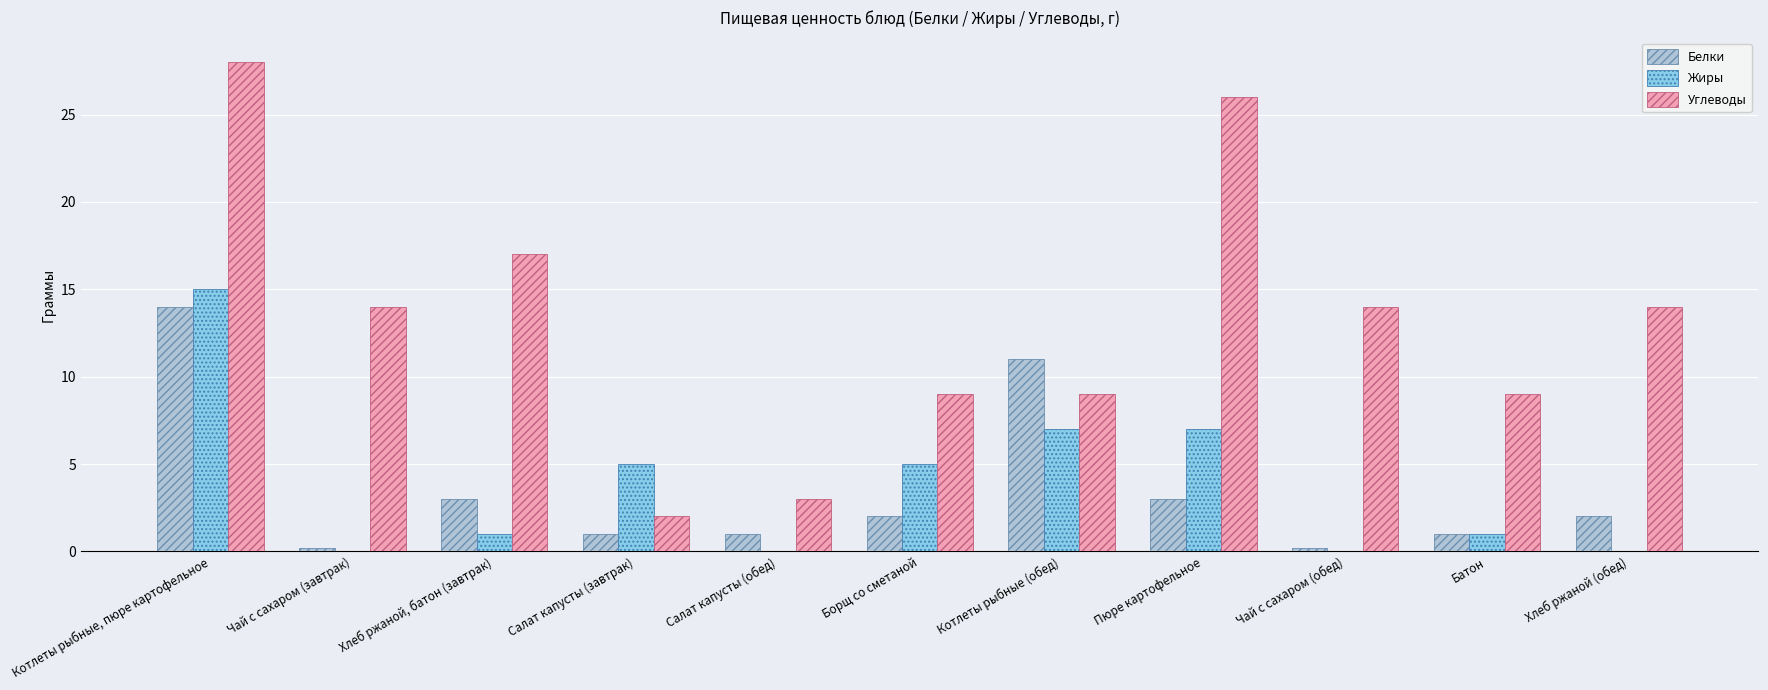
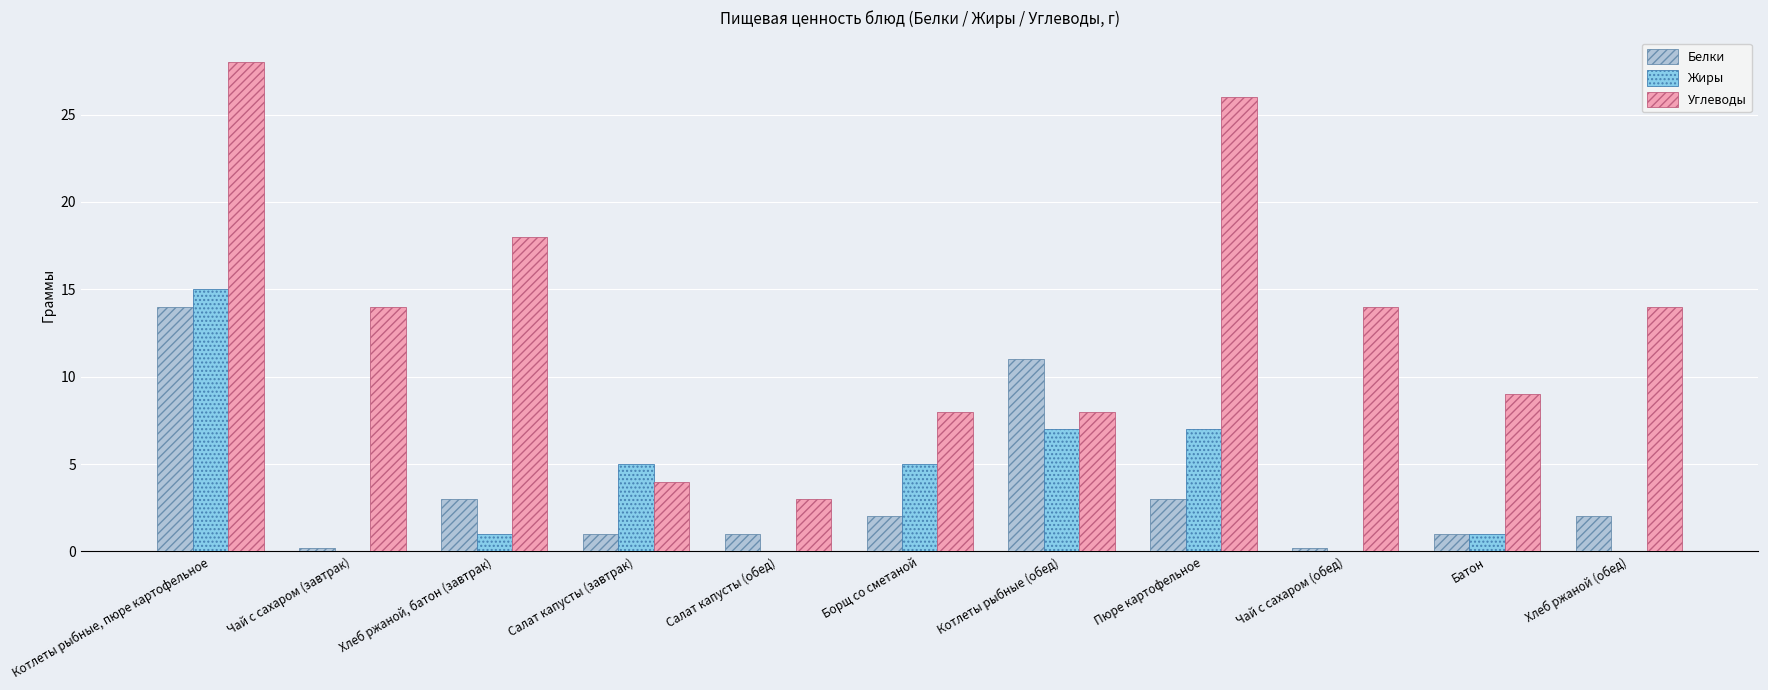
Углеводы, Хлеб ржаной, батон (завтрак): 17 -> 18
Углеводы, Салат капусты (завтрак): 2 -> 4
Углеводы, Борщ со сметаной: 9 -> 8
Углеводы, Котлеты рыбные (обед): 9 -> 8
